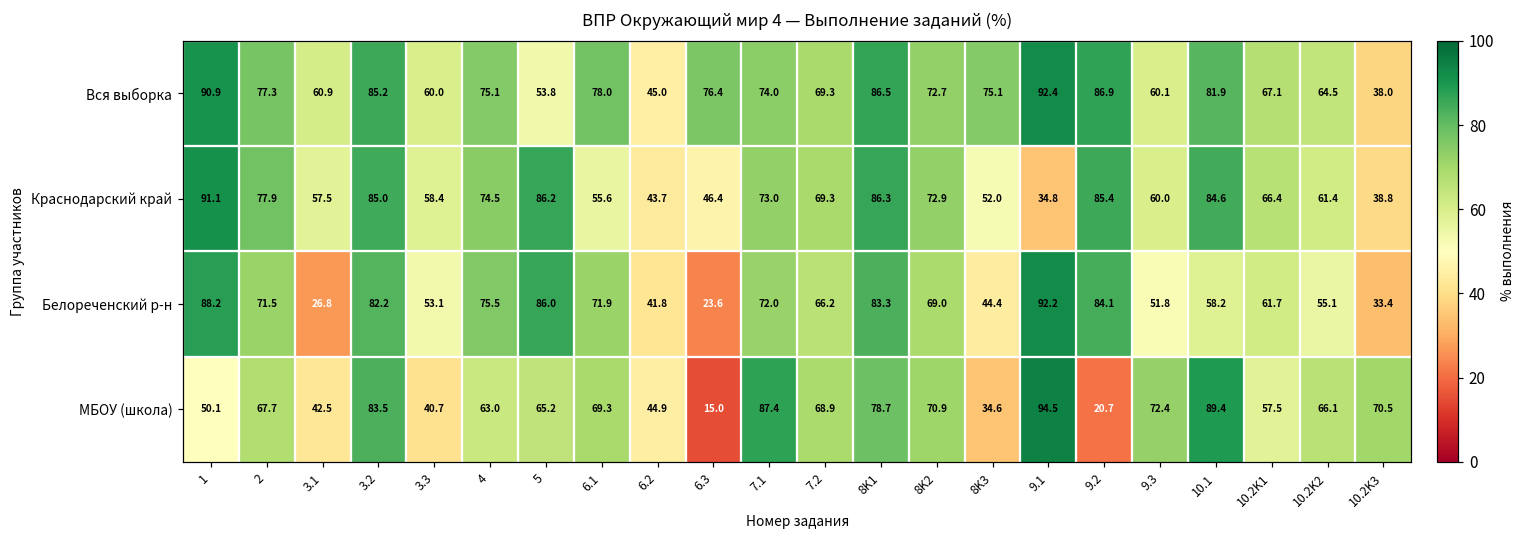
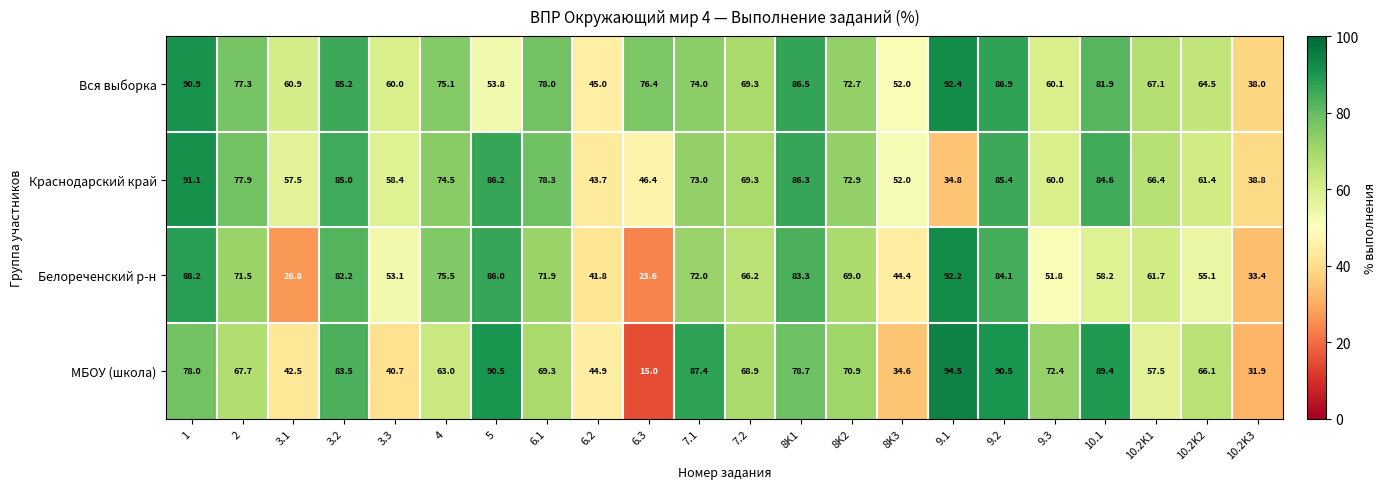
Вся выборка, 8K3: 75.1 -> 52.0
Краснодарский край, 6.1: 55.6 -> 78.3
МБОУ (школа), 1: 50.1 -> 78.0
МБОУ (школа), 5: 65.2 -> 90.5
МБОУ (школа), 9.2: 20.7 -> 90.5
МБОУ (школа), 10.2K3: 70.5 -> 31.9
